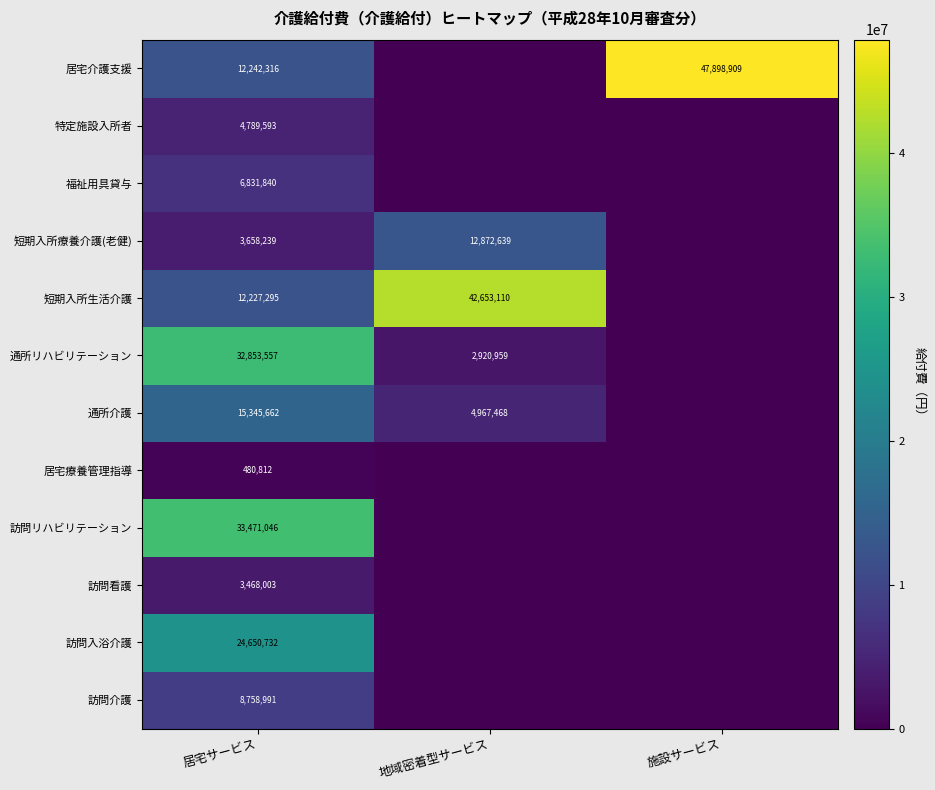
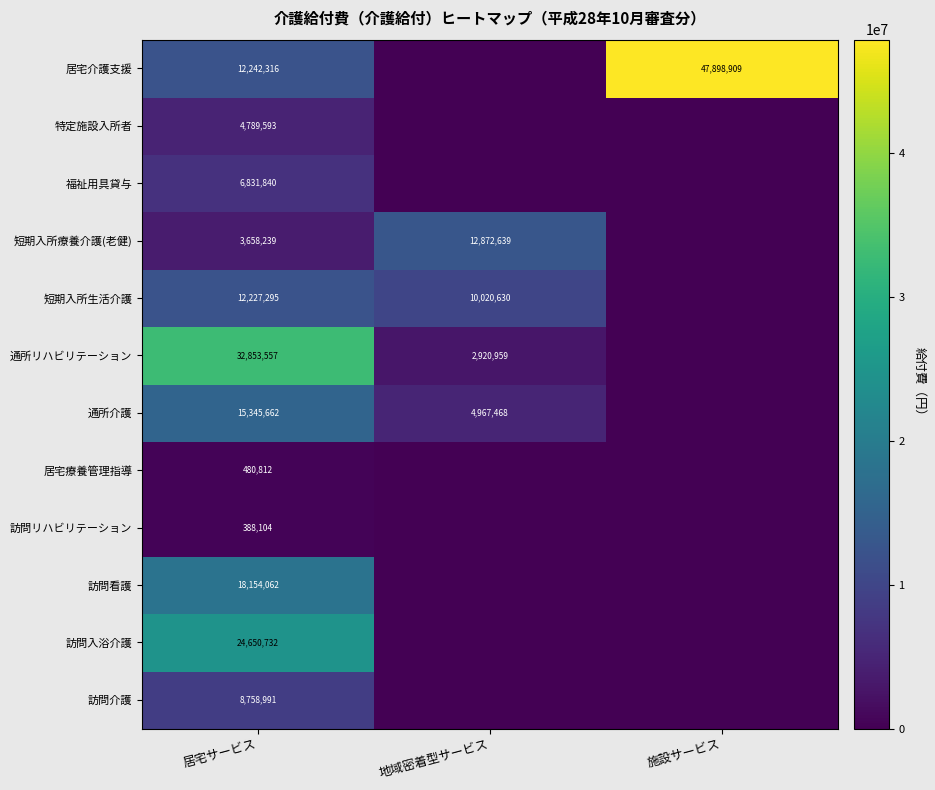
短期入所生活介護, 地域密着型サービス: 42,653,110 -> 10,020,630
訪問リハビリテーション, 居宅サービス: 33,471,046 -> 388,104
訪問看護, 居宅サービス: 3,468,003 -> 18,154,062
